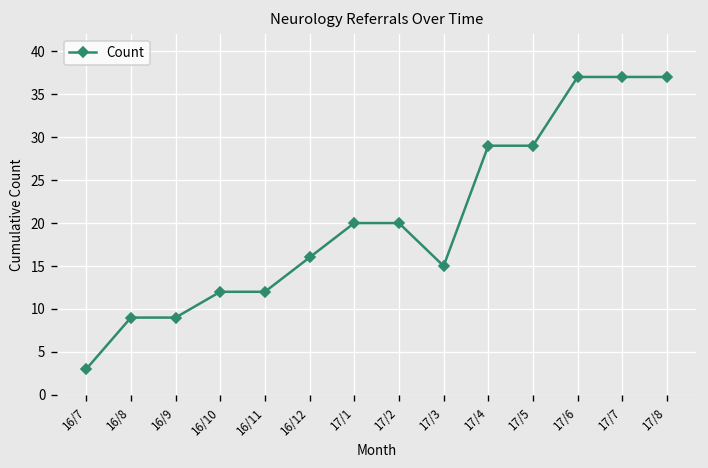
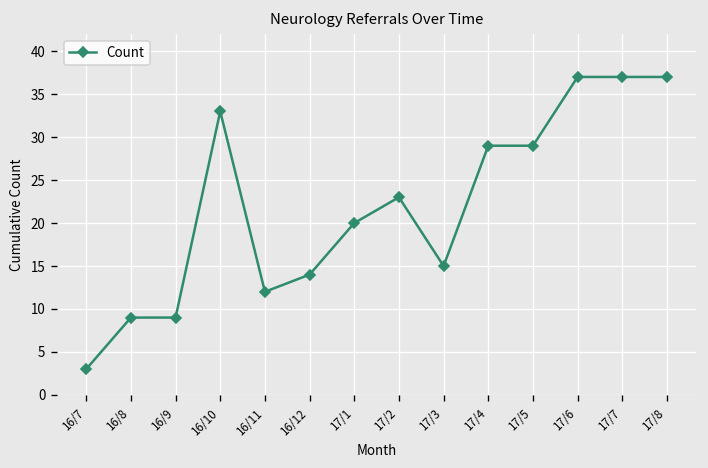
16/10: 12 -> 33
16/12: 16 -> 14
17/2: 20 -> 23
